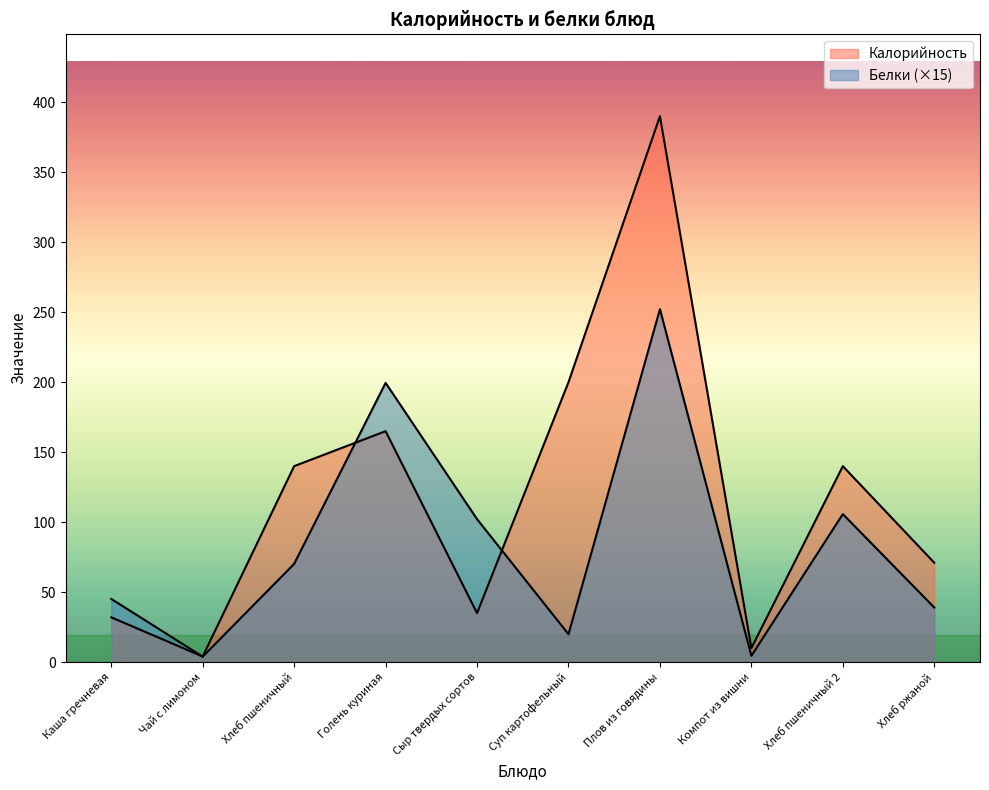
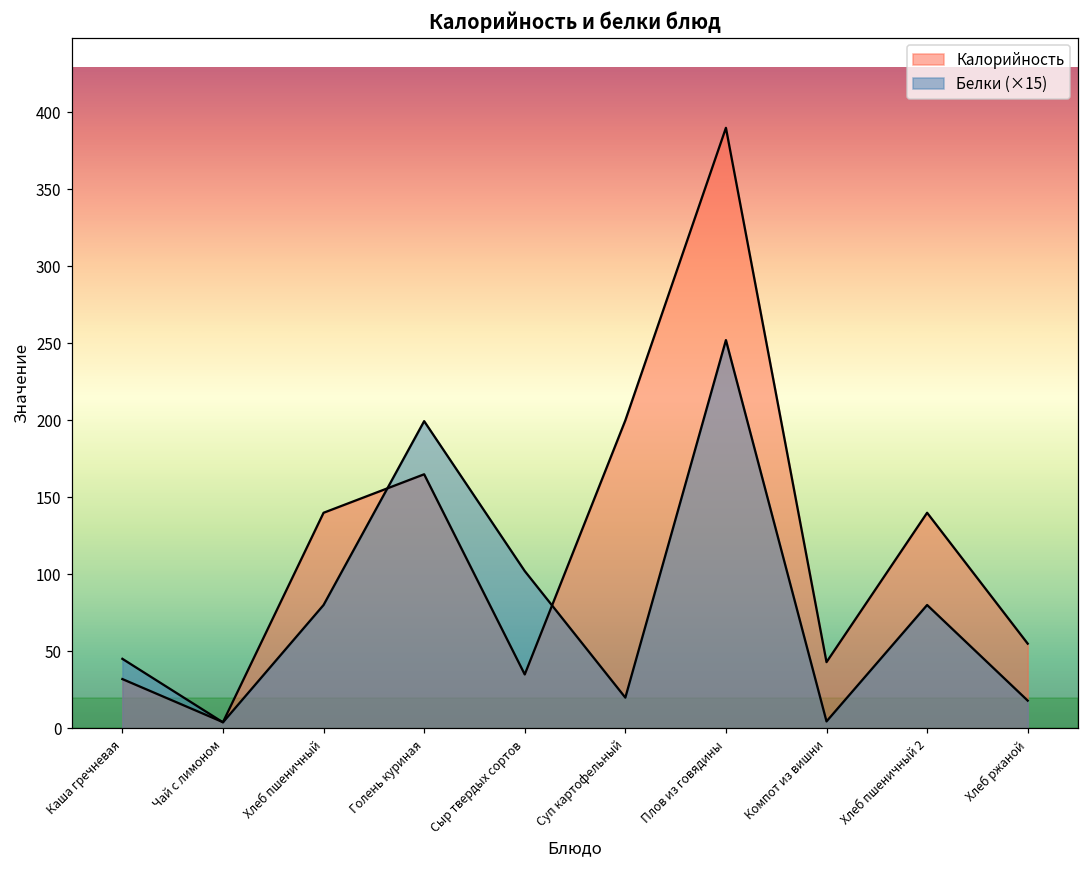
Белки (×15), Хлеб пшеничный: 70 -> 80
Калорийность, Компот из вишни: 10 -> 43
Белки (×15), Хлеб пшеничный 2: 106 -> 80
Калорийность, Хлеб ржаной: 71 -> 55
Белки (×15), Хлеб ржаной: 39 -> 18
